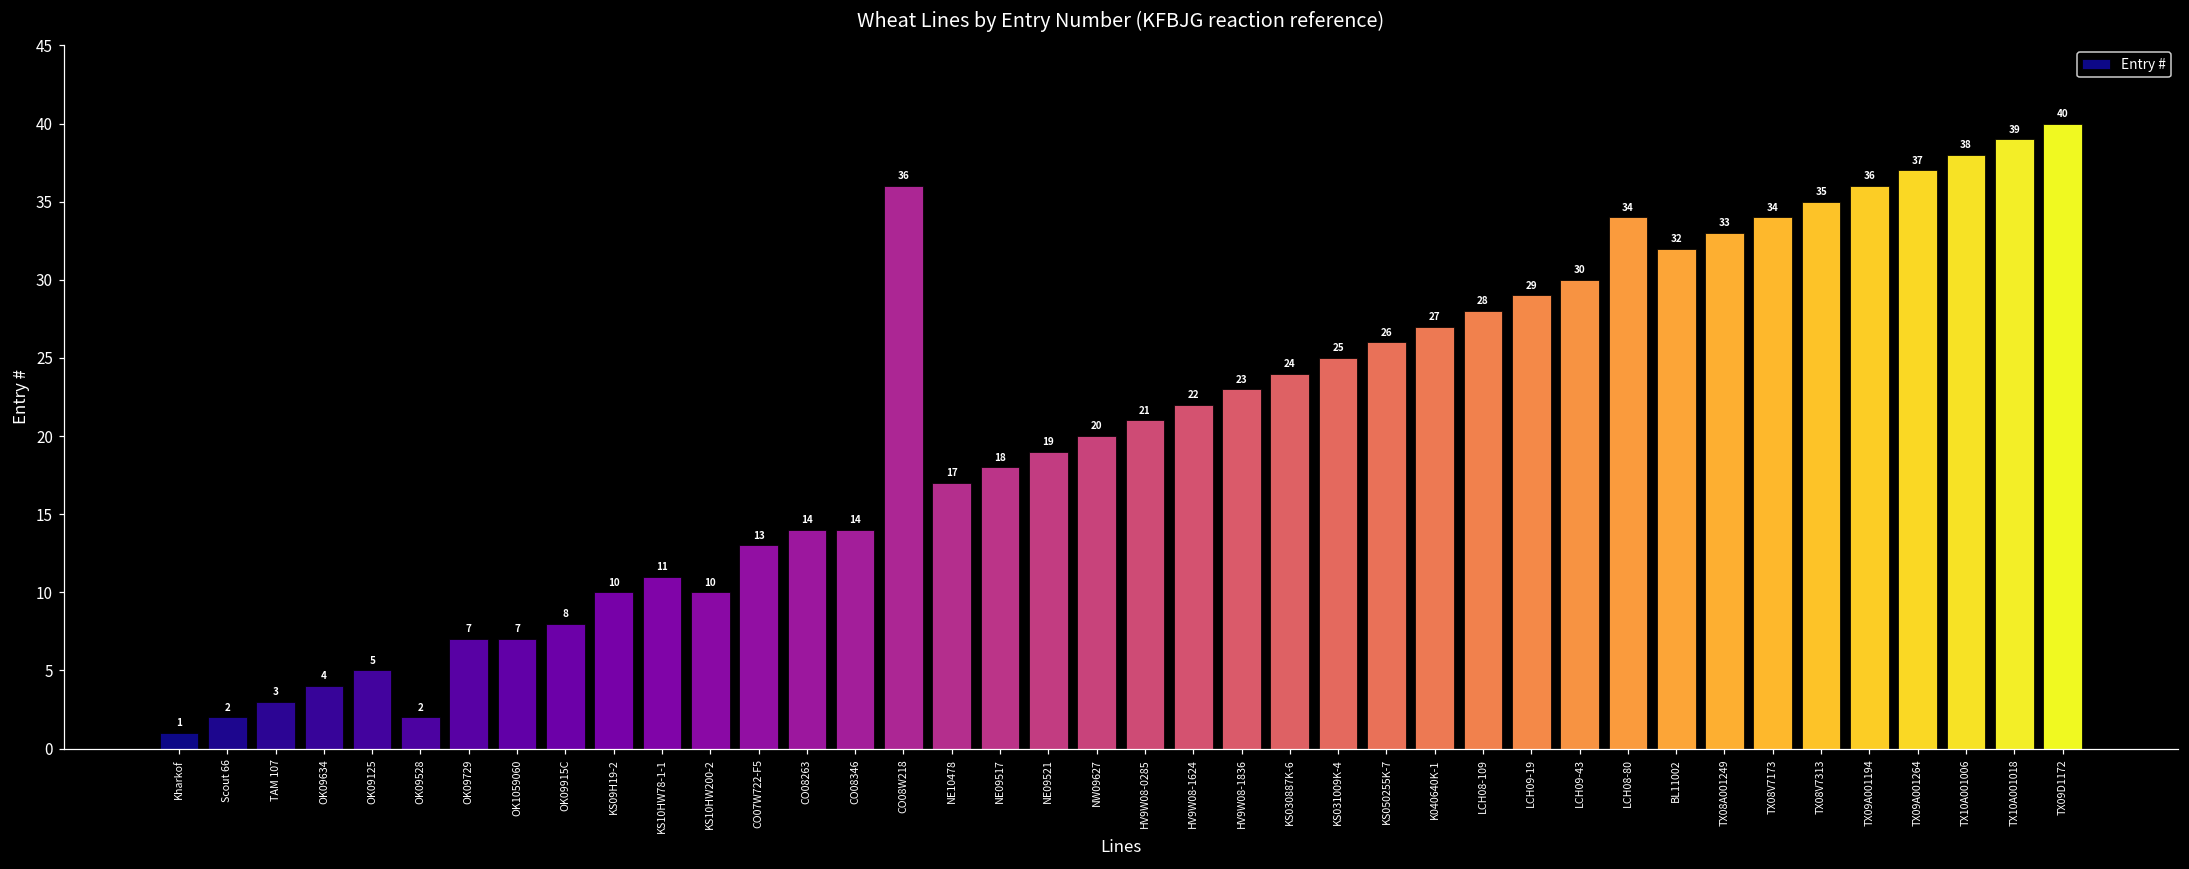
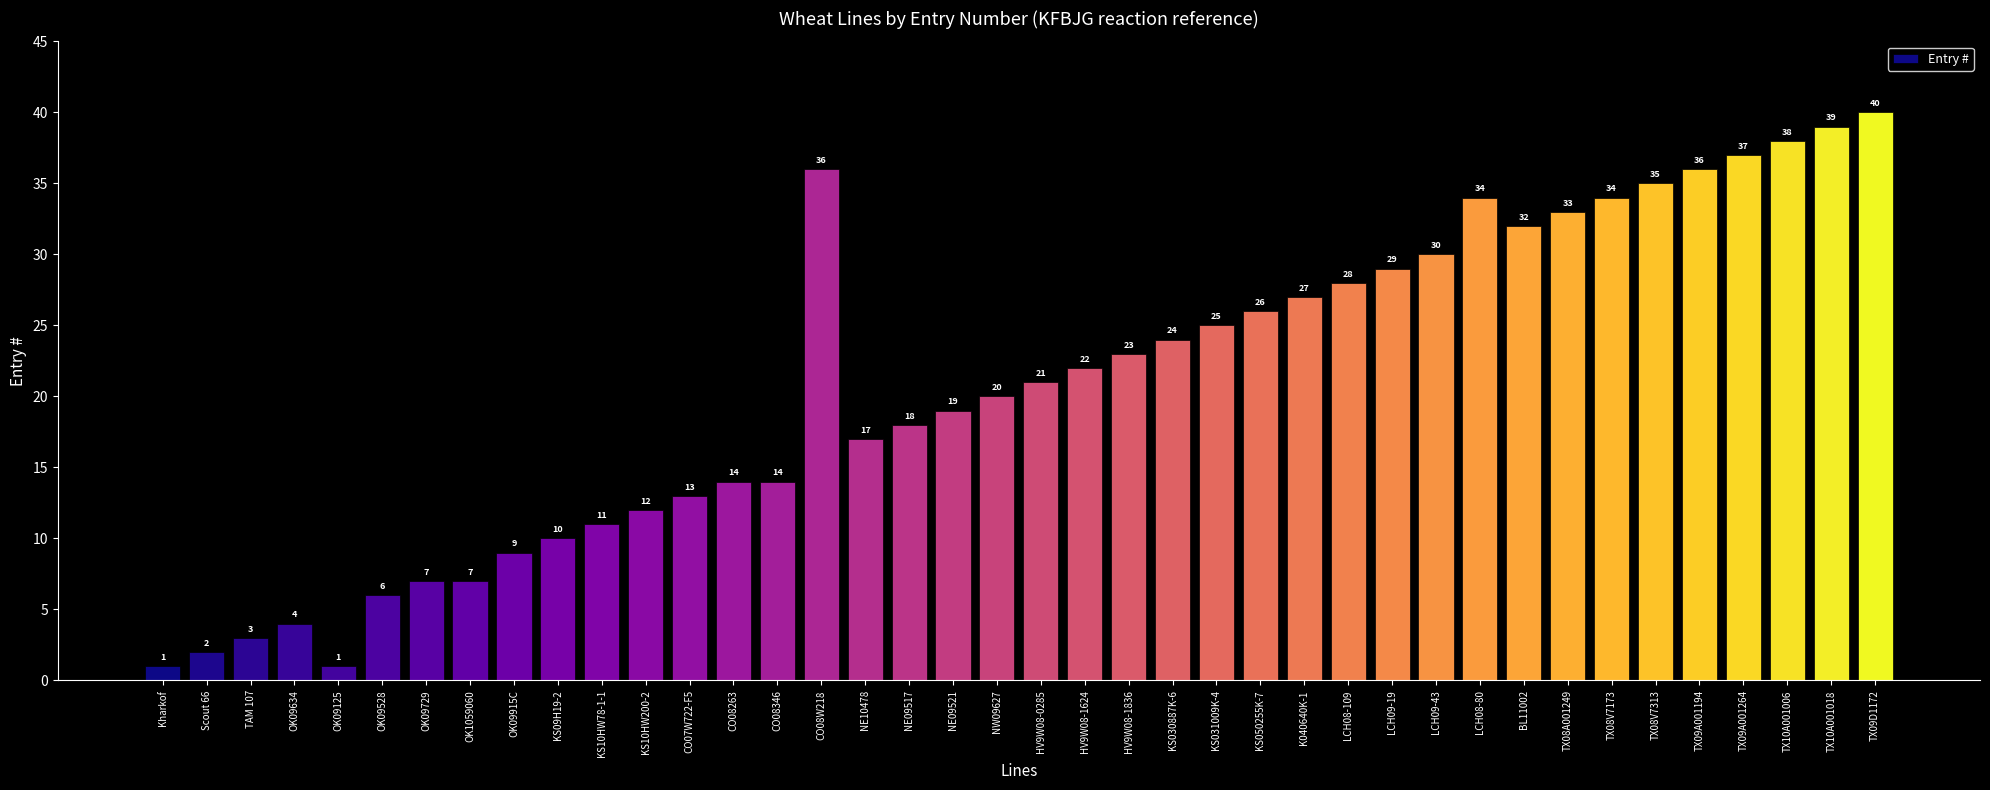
OK09125: 5 -> 1
OK09528: 2 -> 6
OK09915C: 8 -> 9
KS10HW200-2: 10 -> 12
